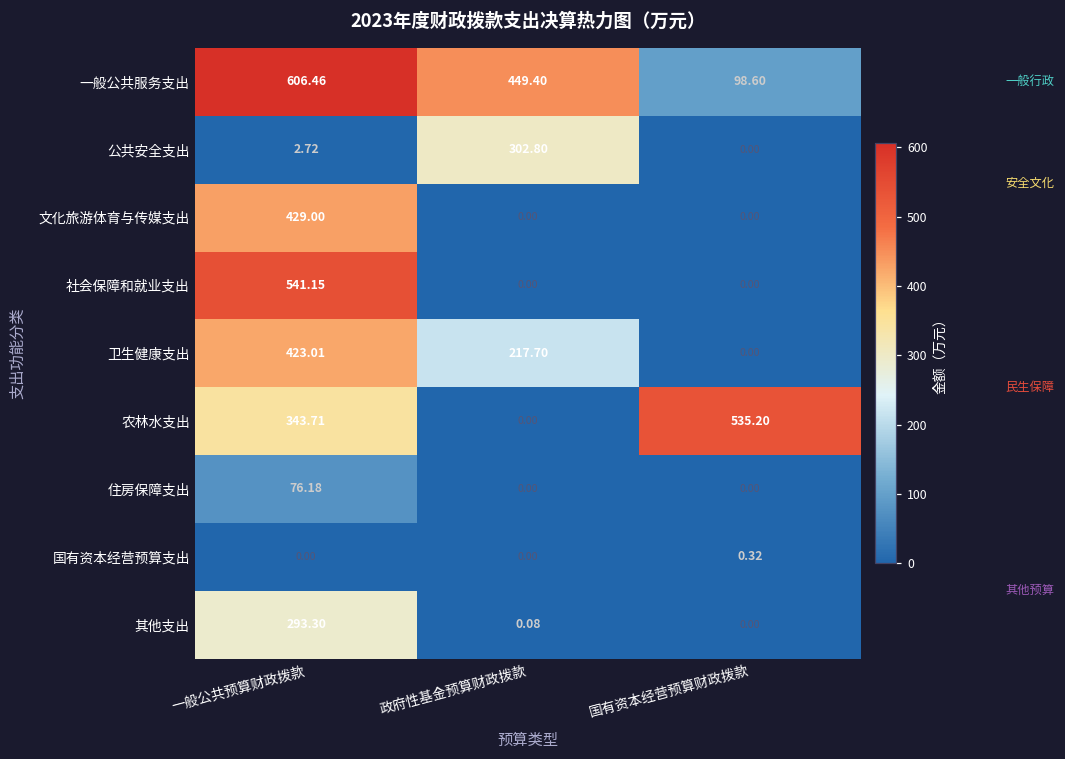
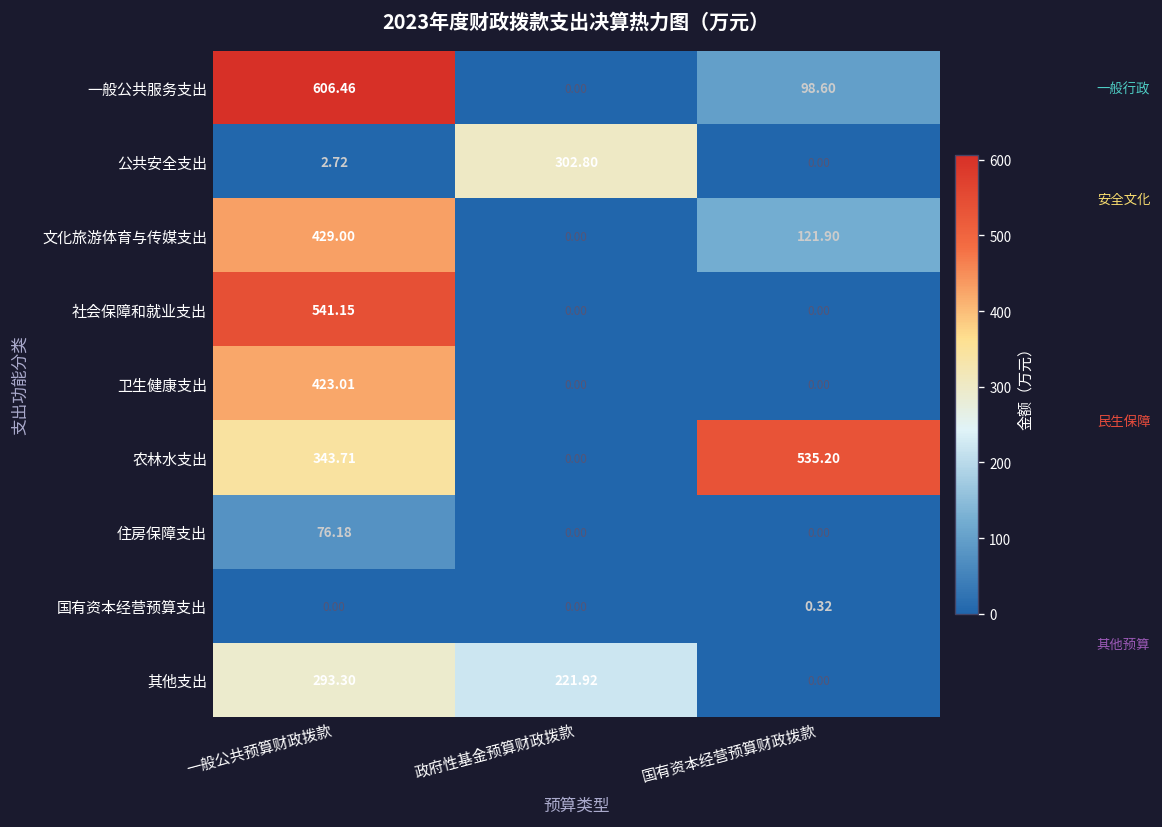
一般公共服务支出, 政府性基金预算财政拨款: 449.40 -> 0.00
文化旅游体育与传媒支出, 国有资本经营预算财政拨款: 0.00 -> 121.90
卫生健康支出, 政府性基金预算财政拨款: 217.70 -> 0.00
其他支出, 政府性基金预算财政拨款: 0.08 -> 221.92
